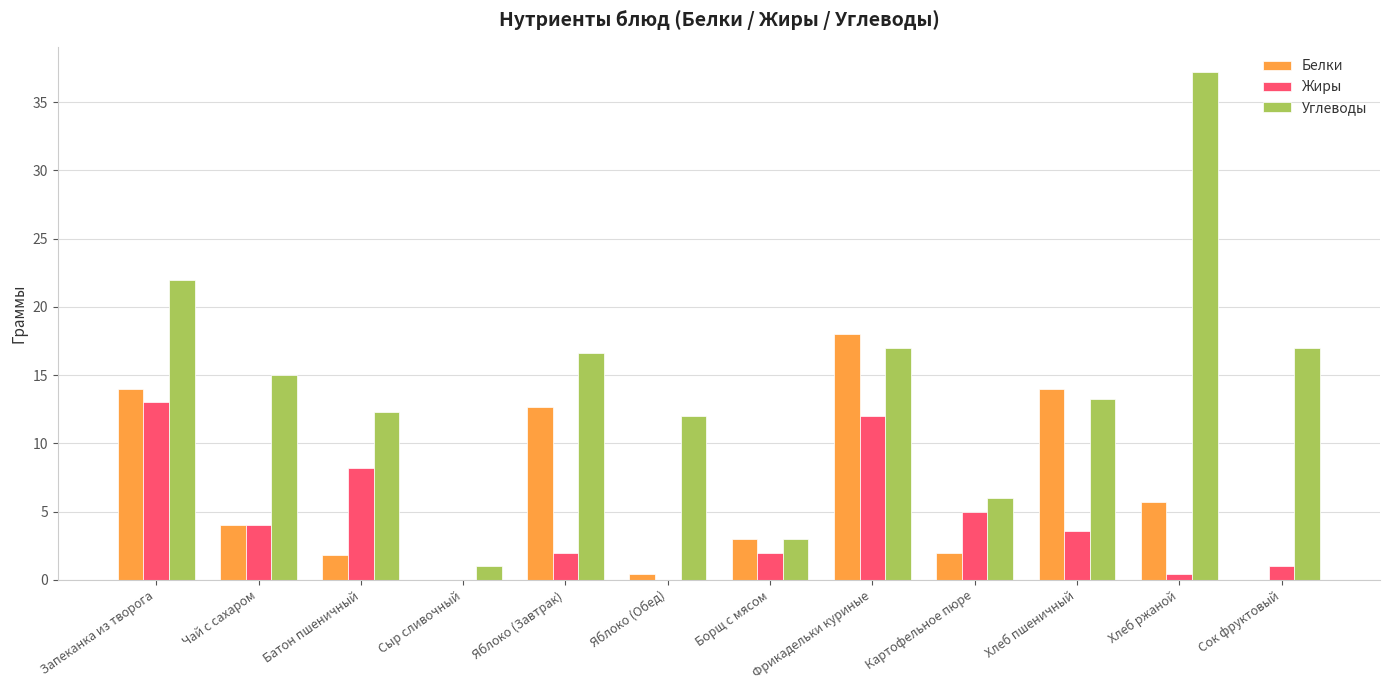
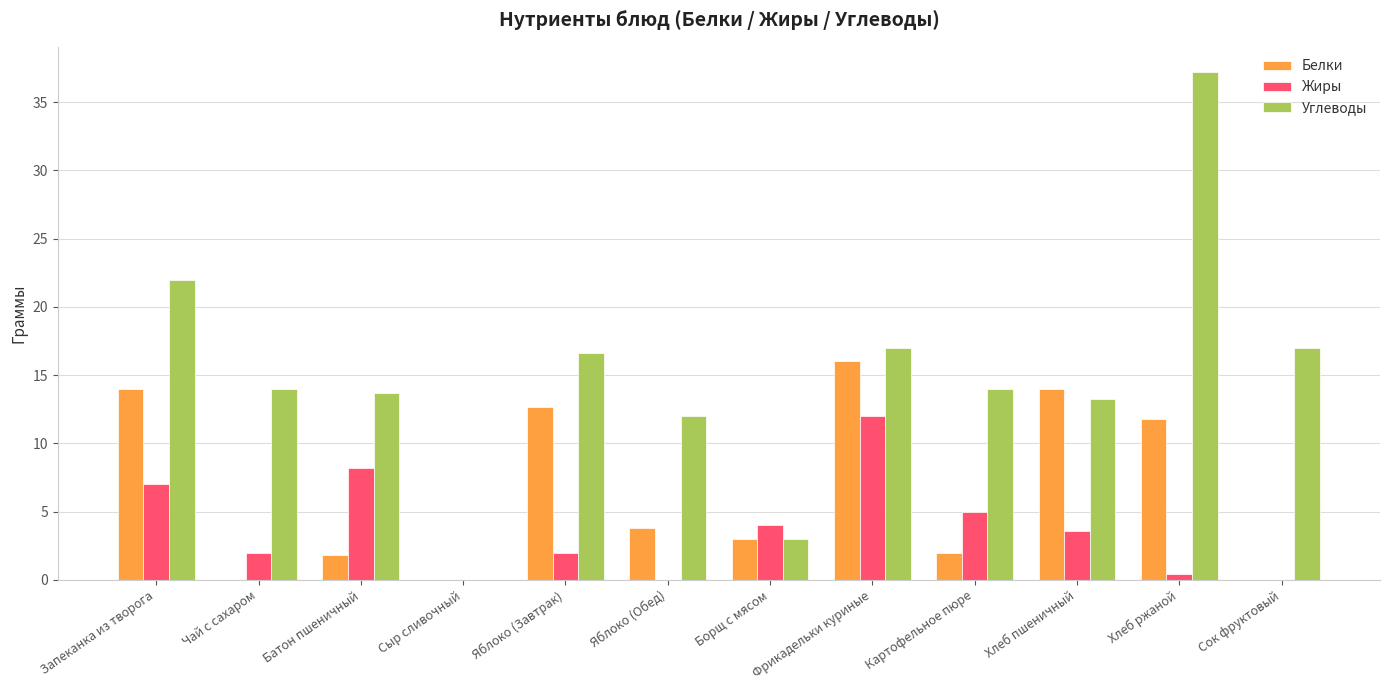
Жиры, Запеканка из творога: 13 -> 7
Белки, Чай с сахаром: 4 -> 0
Жиры, Чай с сахаром: 4 -> 2
Углеводы, Чай с сахаром: 15 -> 14
Углеводы, Батон пшеничный: 12.3 -> 13.7
Углеводы, Сыр сливочный: 1 -> 0
Белки, Яблоко (Обед): 0.4 -> 3.8
Жиры, Борщ с мясом: 2 -> 4
Белки, Фрикадельки куриные: 18 -> 16
Углеводы, Картофельное пюре: 6 -> 14
Белки, Хлеб ржаной: 5.7 -> 11.8
Жиры, Сок фруктовый: 1 -> 0
